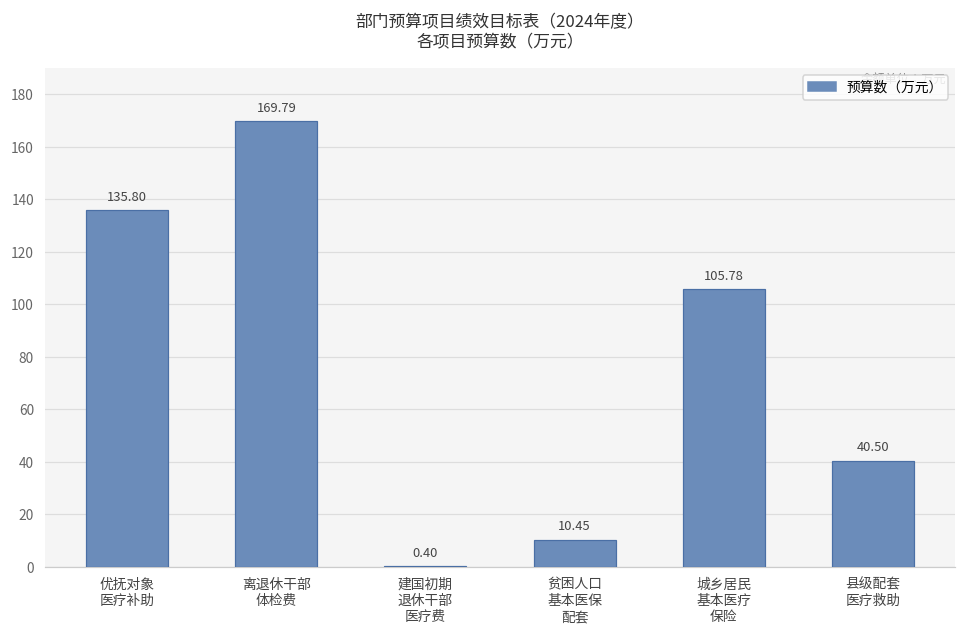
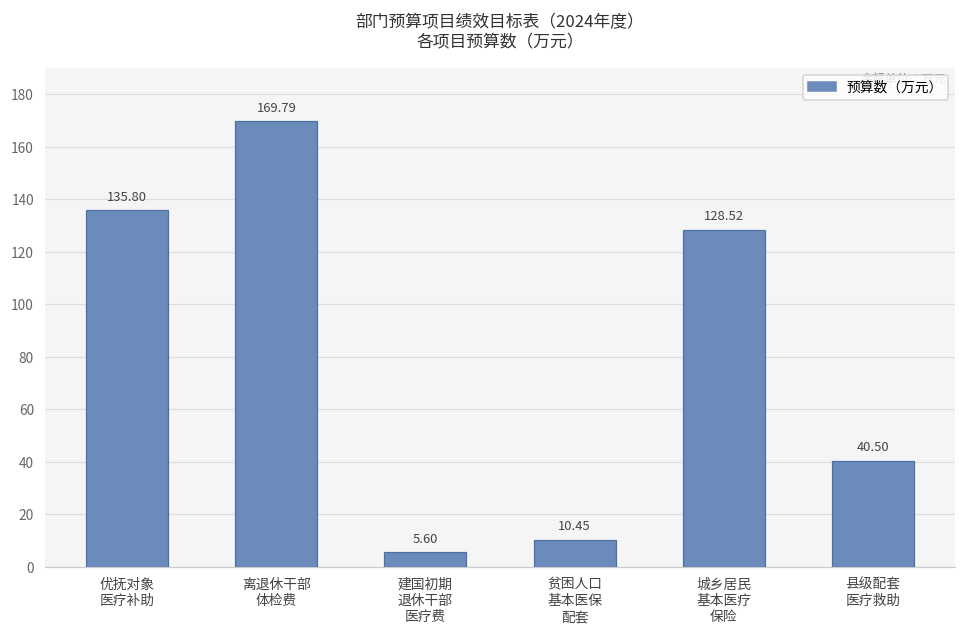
建国初期 退休干部 医疗费: 0.40 -> 5.60
城乡居民 基本医疗 保险: 105.78 -> 128.52
